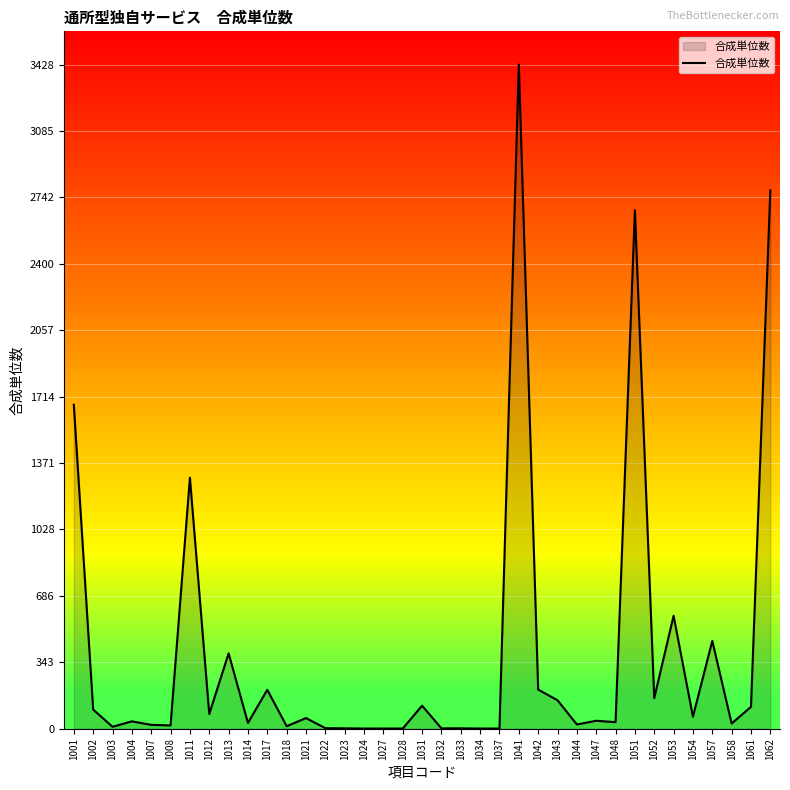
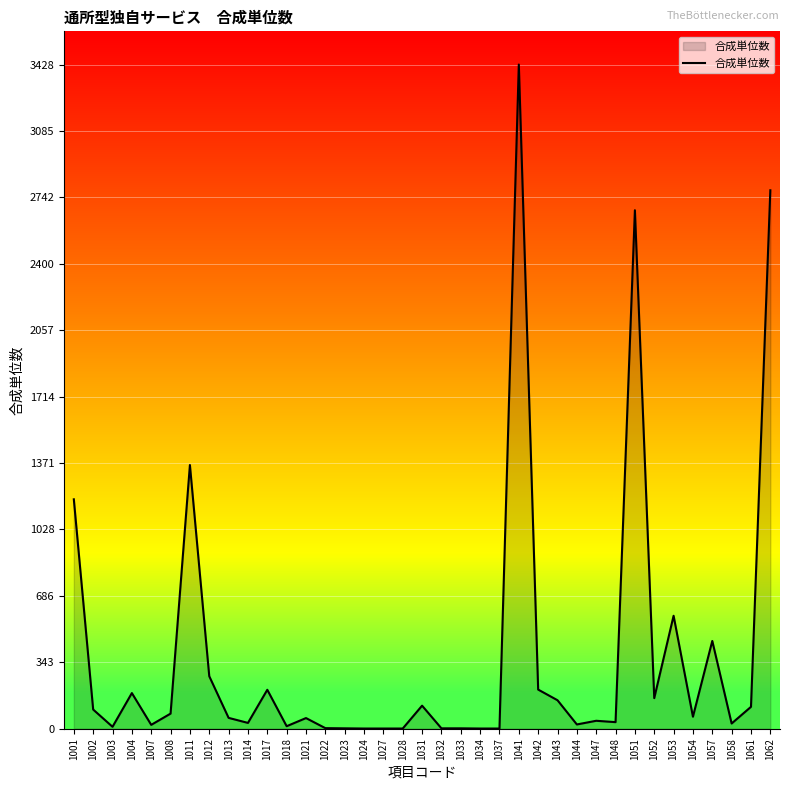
1001: 1670 -> 1180
1004: 40 -> 180
1008: 20 -> 80
1011: 1300 -> 1360
1012: 80 -> 270
1013: 390 -> 60
